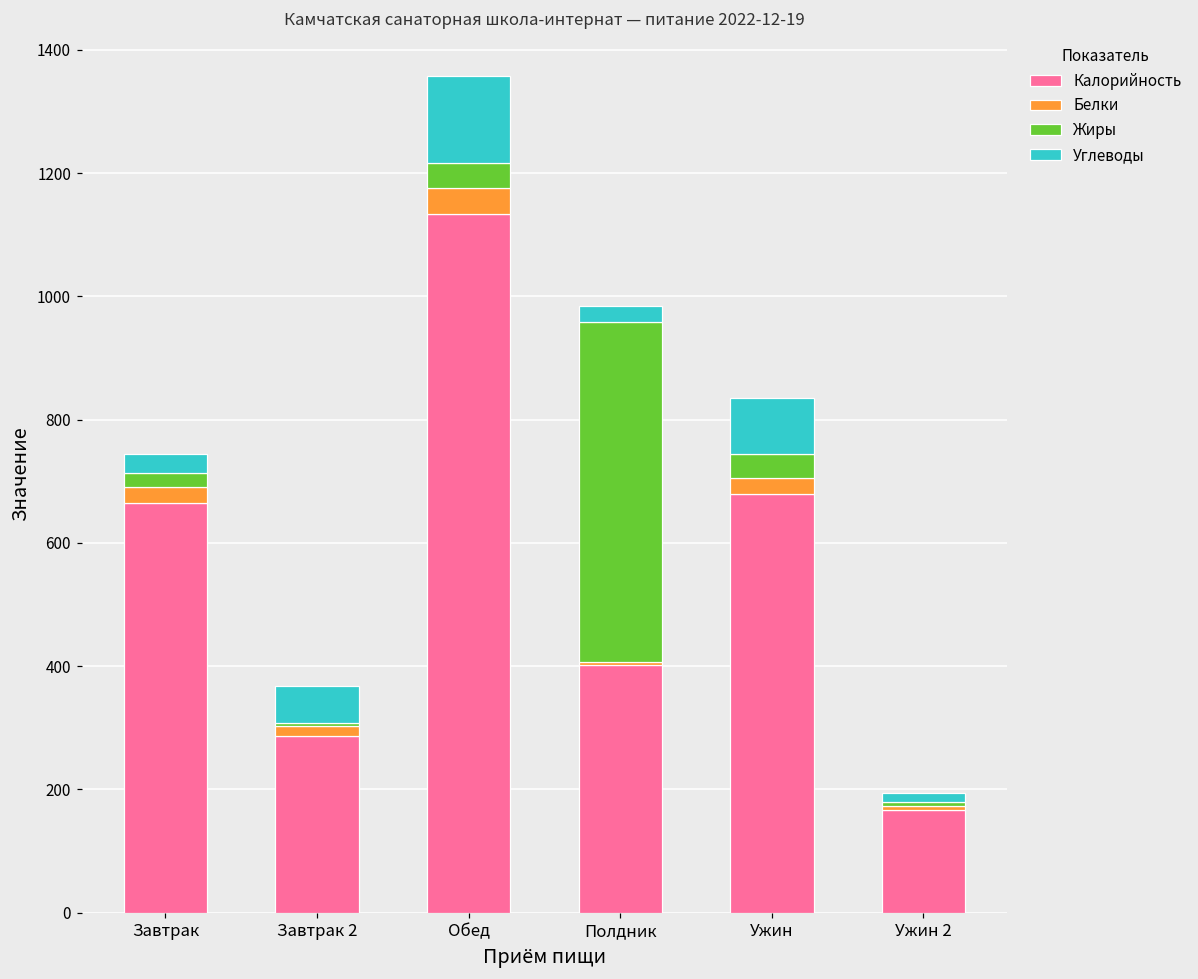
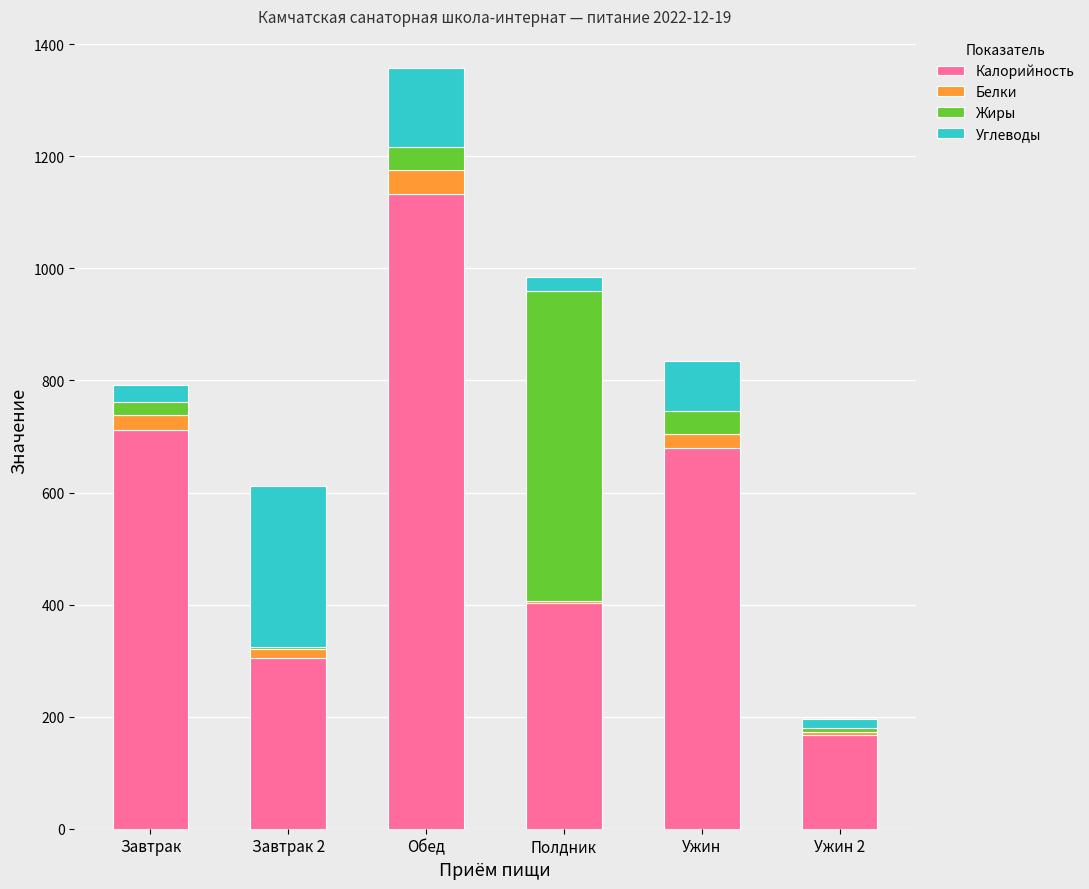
Калорийность, Завтрак: 670 -> 710
Калорийность, Завтрак 2: 290 -> 310
Углеводы, Завтрак 2: 60 -> 290
